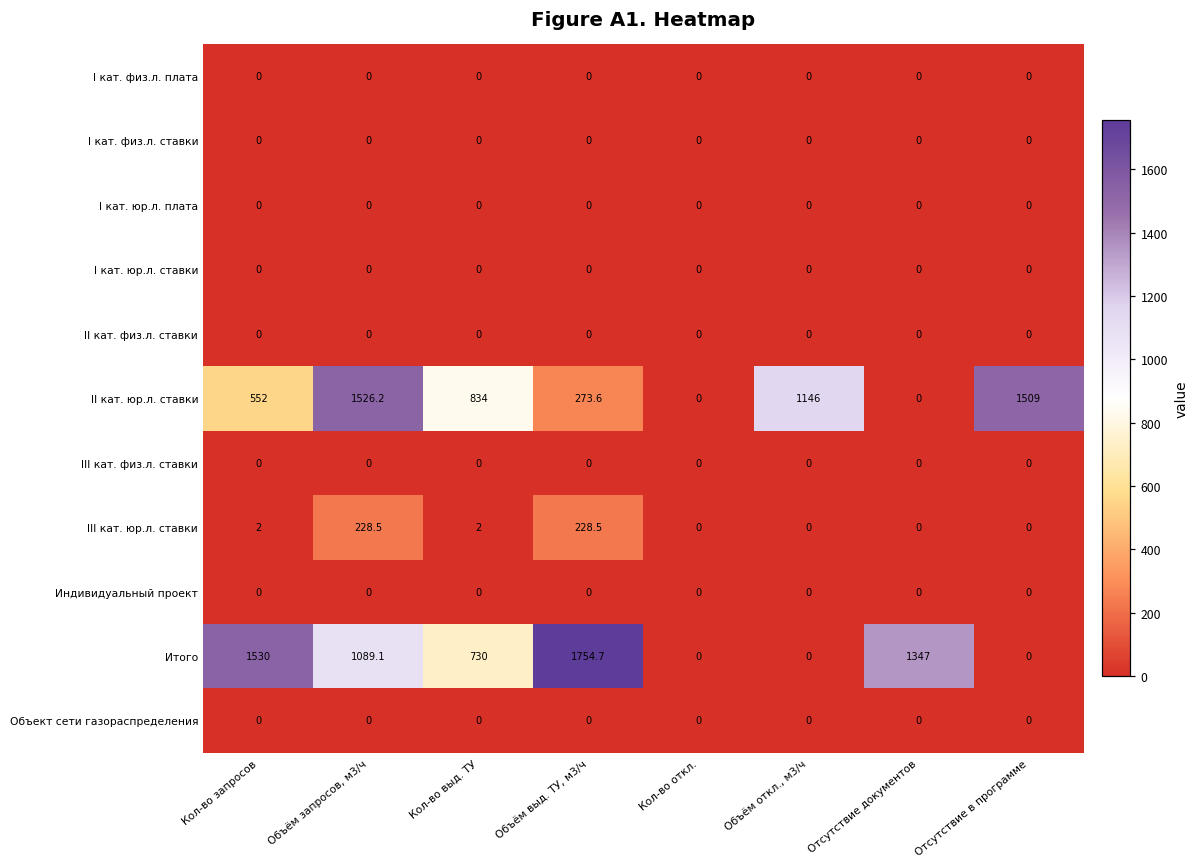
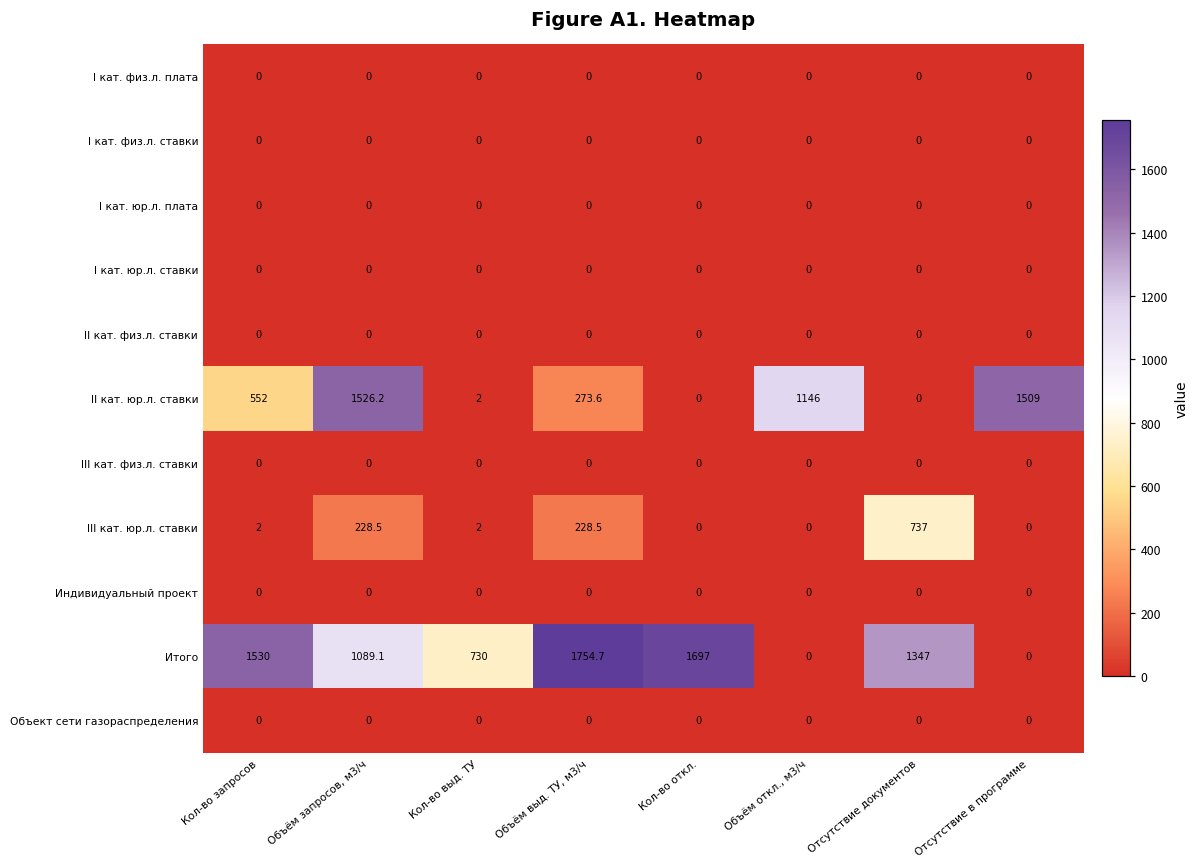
II кат. юр.л. ставки, Кол-во выд. ТУ: 834 -> 2
III кат. юр.л. ставки, Отсутствие документов: 0 -> 737
Итого, Кол-во откл.: 0 -> 1697
